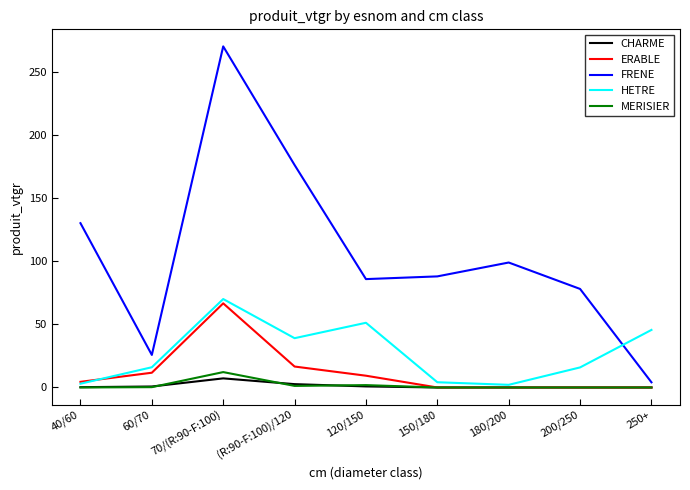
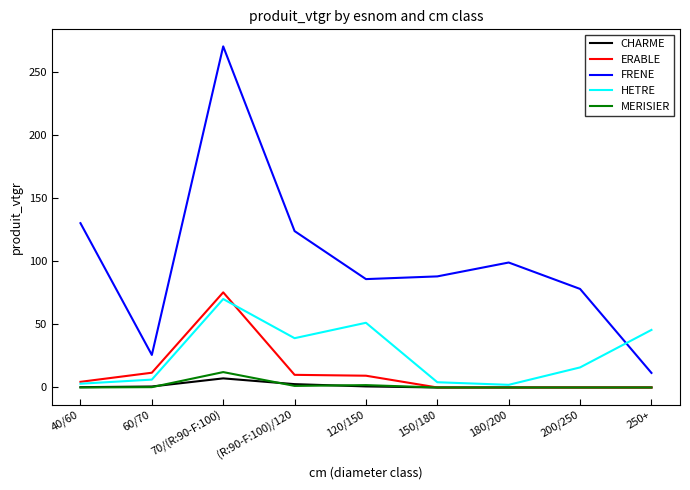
HETRE, 60/70: 16 -> 6
ERABLE, 70/(R:90-F:100): 67 -> 75
ERABLE, (R:90-F:100)/120: 17 -> 10
FRENE, (R:90-F:100)/120: 176 -> 124
FRENE, 250+: 4 -> 12
